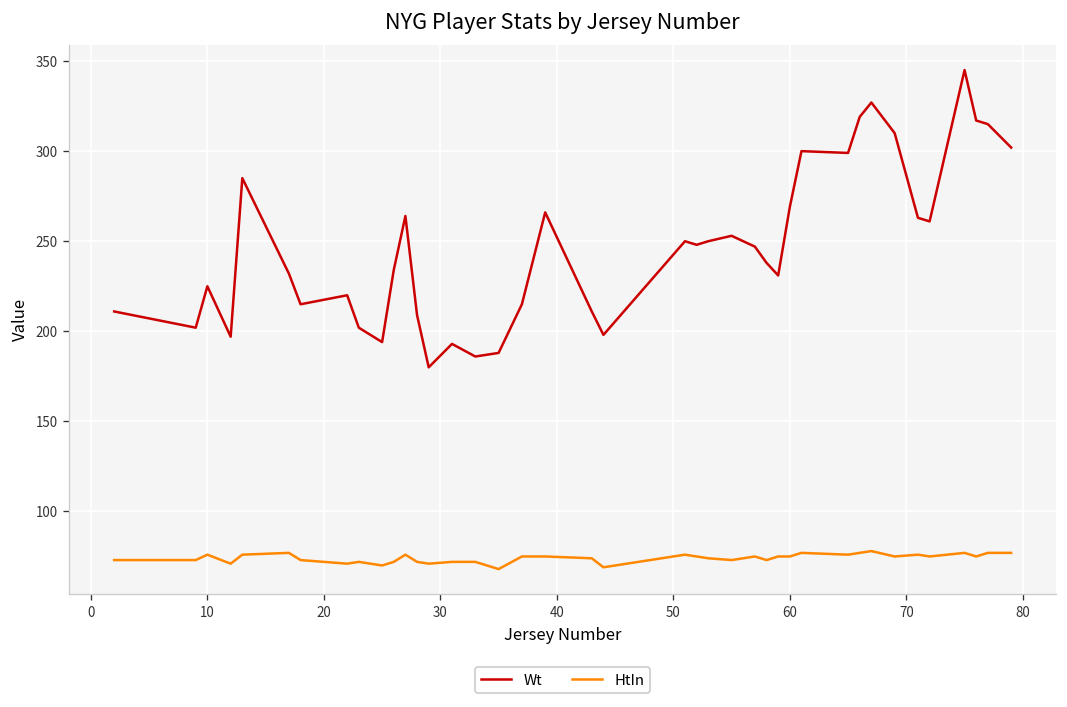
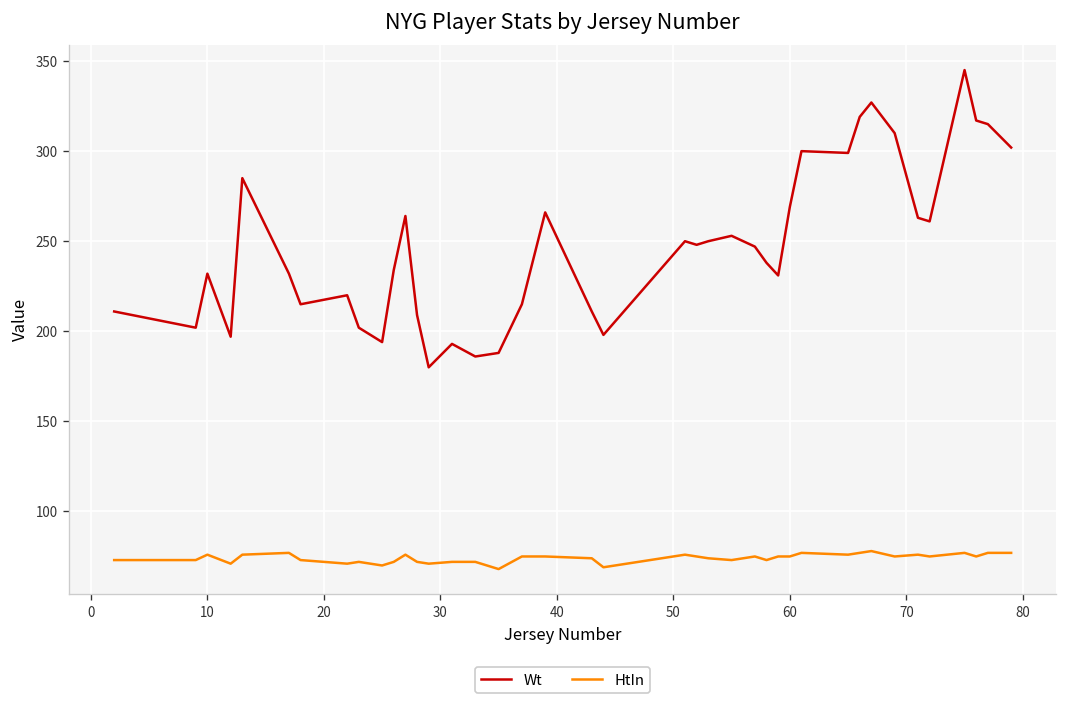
Wt, 10: 225 -> 232
